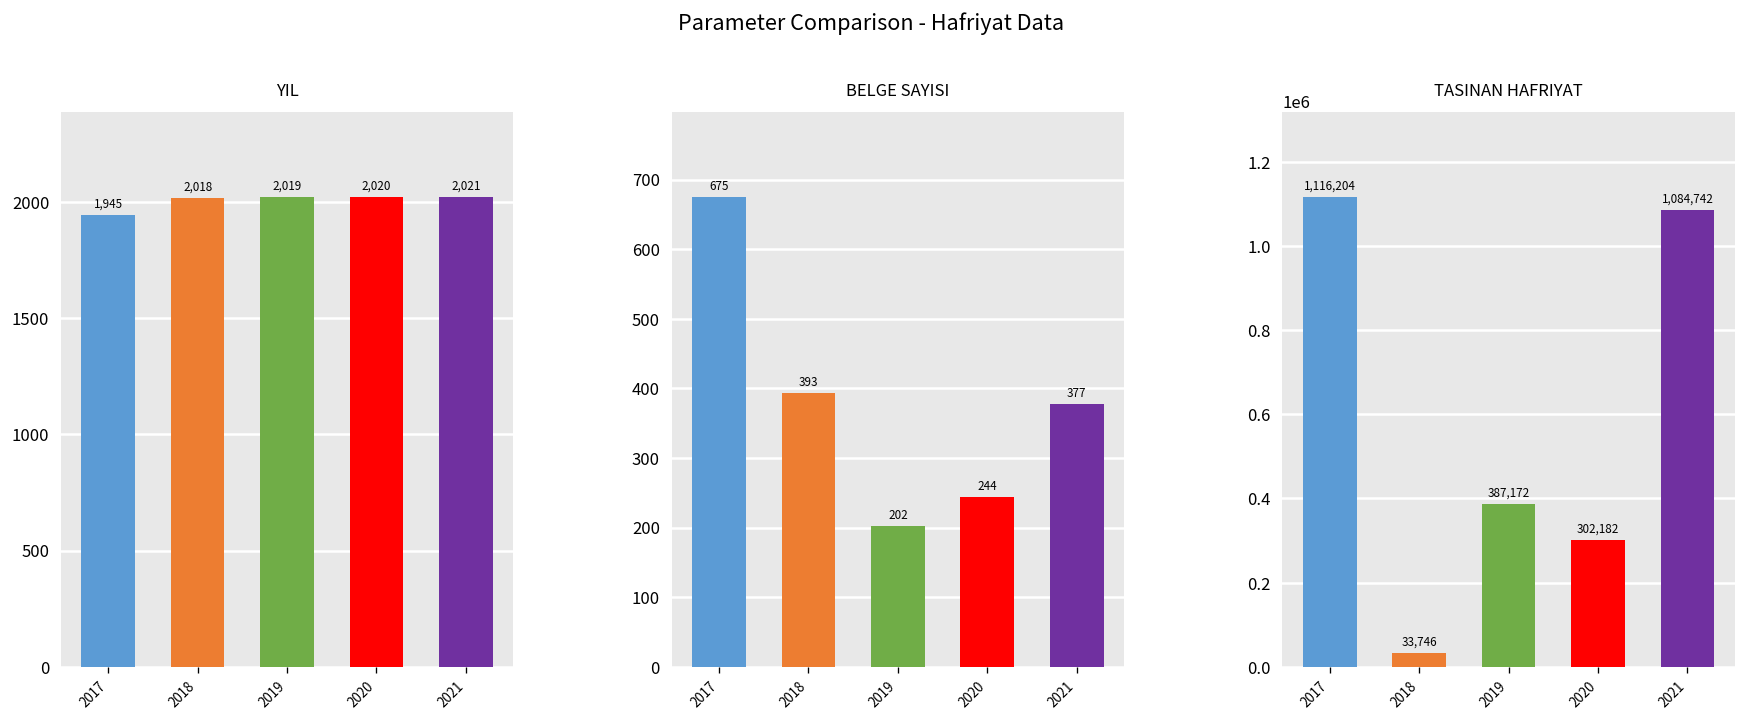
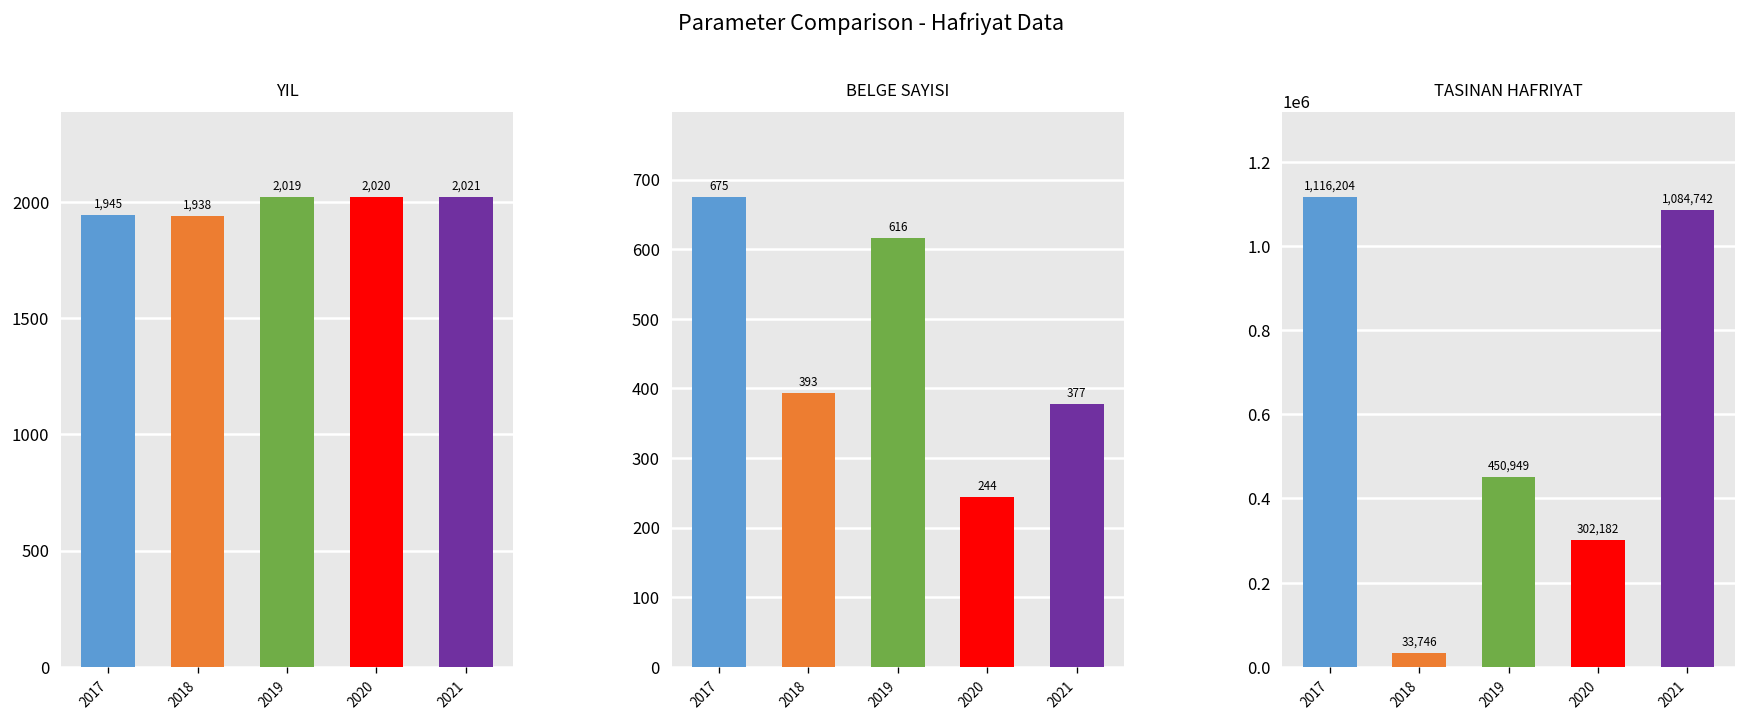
YIL, 2018: 2,018 -> 1,938
BELGE SAYISI, 2019: 202 -> 616
TASINAN HAFRIYAT, 2019: 387,172 -> 450,949
